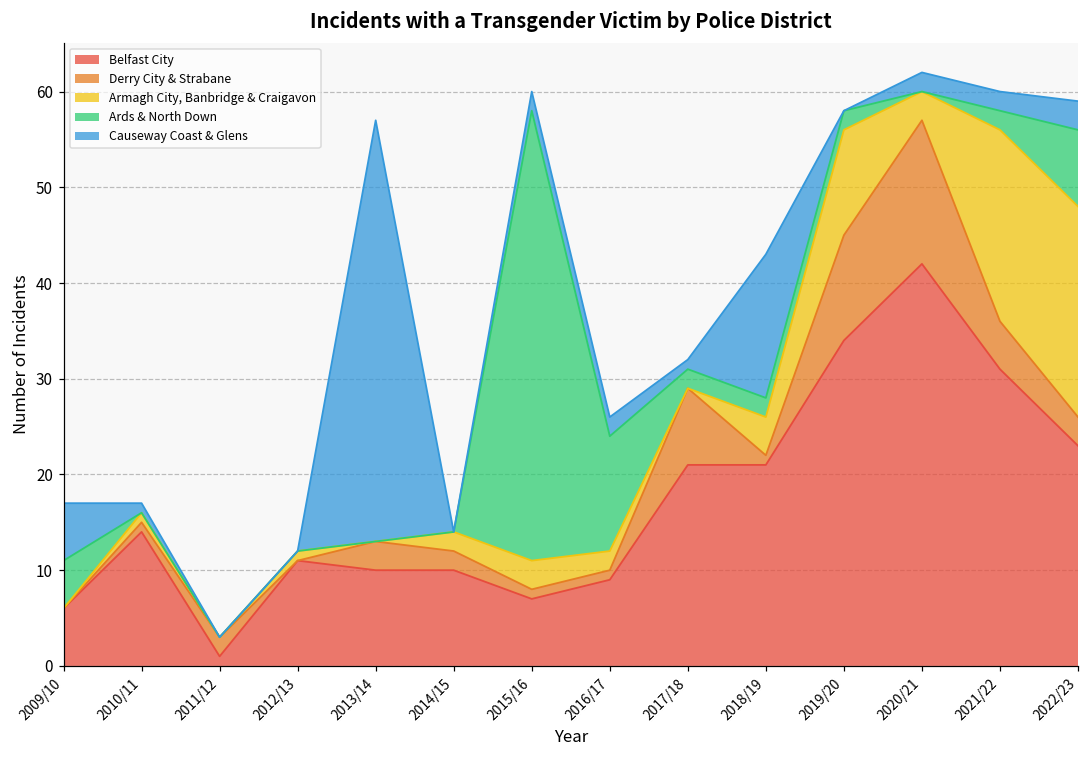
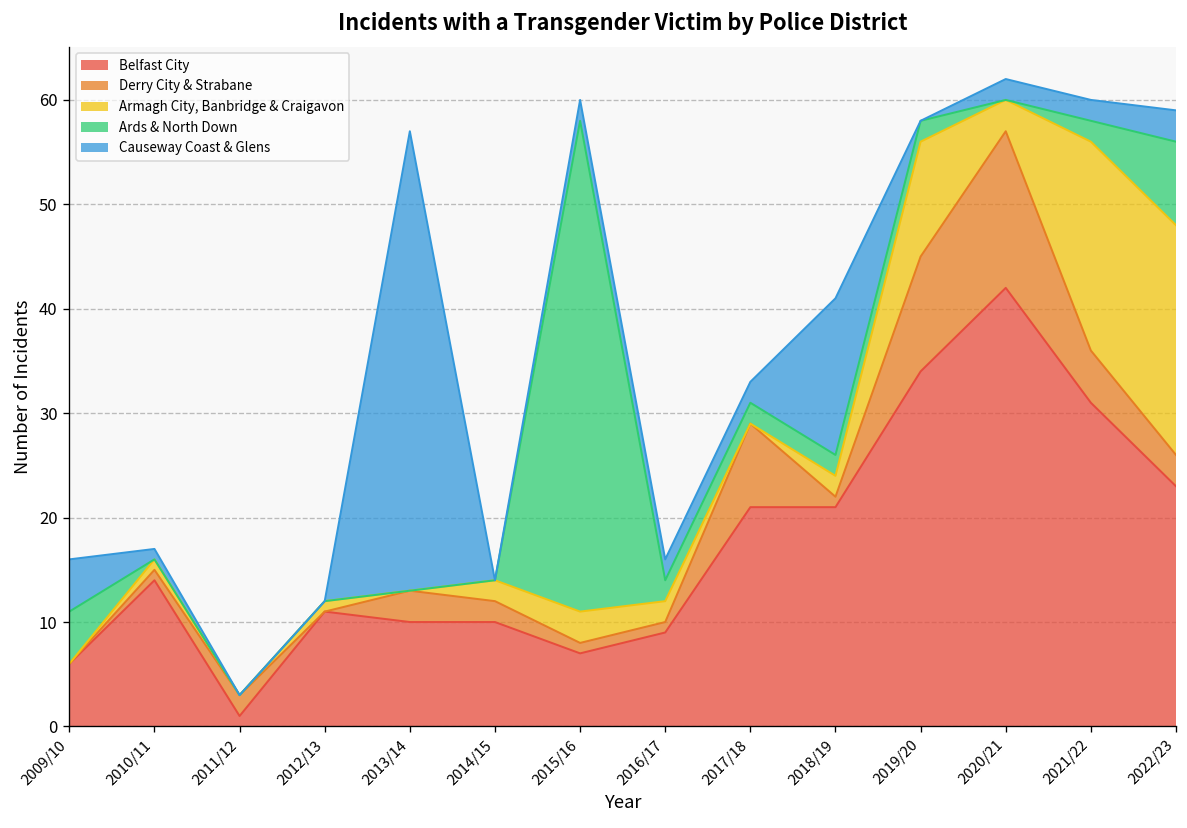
Causeway Coast & Glens, 2009/10: 6 -> 5
Ards & North Down, 2016/17: 12 -> 2
Causeway Coast & Glens, 2017/18: 1 -> 2
Armagh City, Banbridge & Craigavon, 2018/19: 4 -> 2
